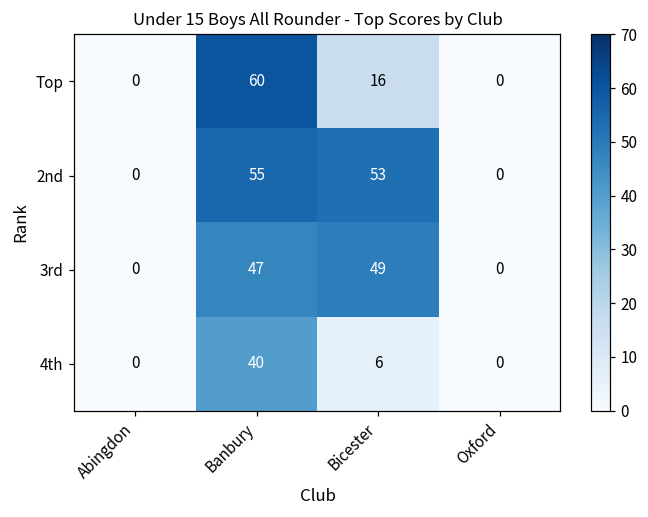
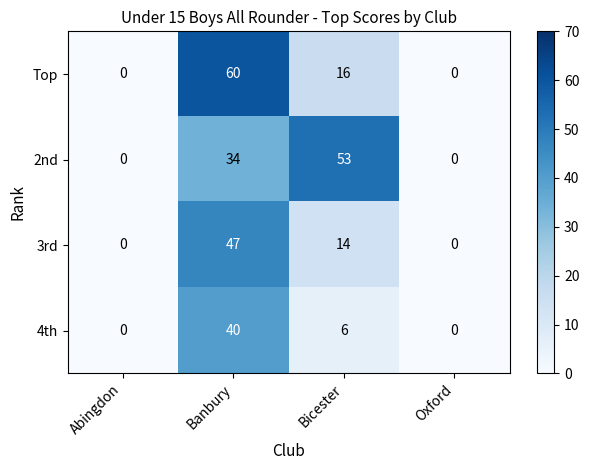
2nd, Banbury: 55 -> 34
3rd, Bicester: 49 -> 14
